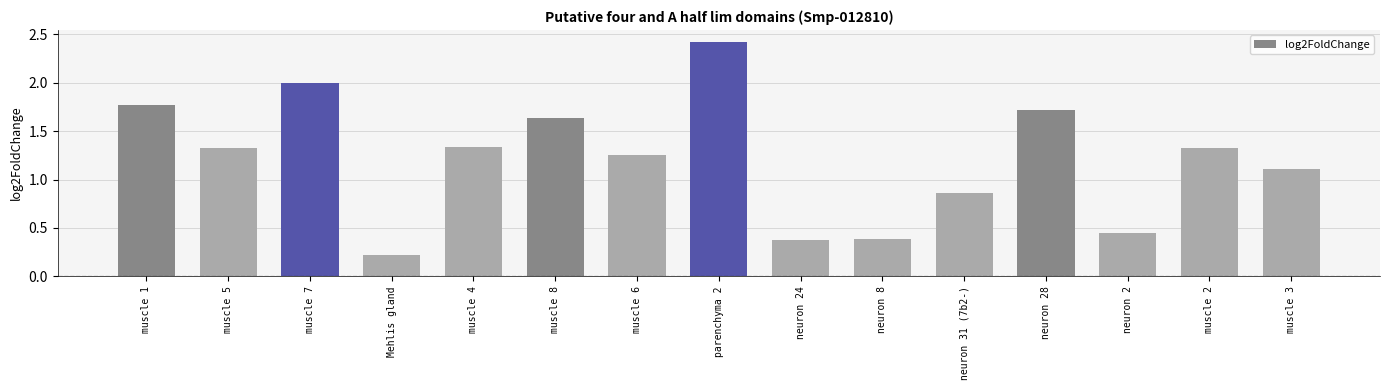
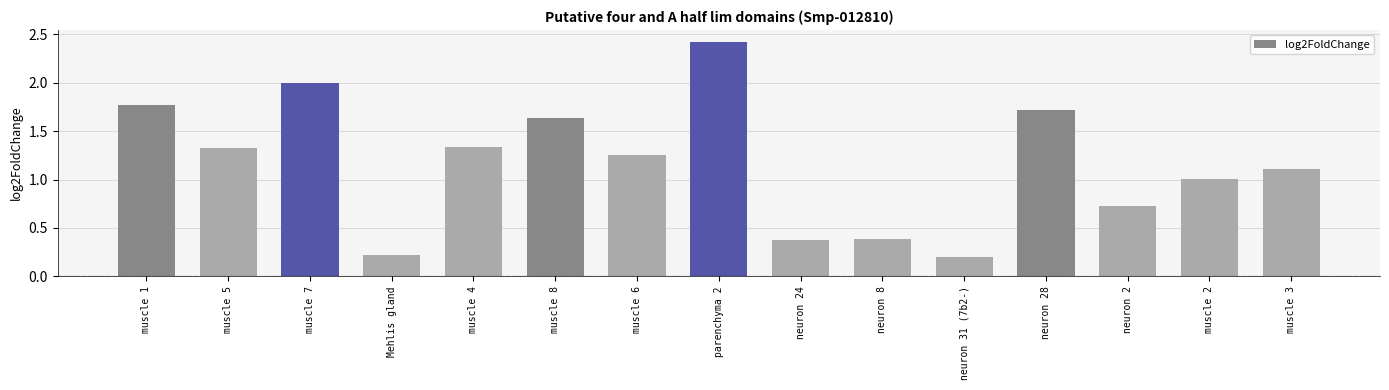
neuron 31 (7b2-): 0.9 -> 0.2
neuron 2: 0.4 -> 0.7
muscle 2: 1.3 -> 1.0
